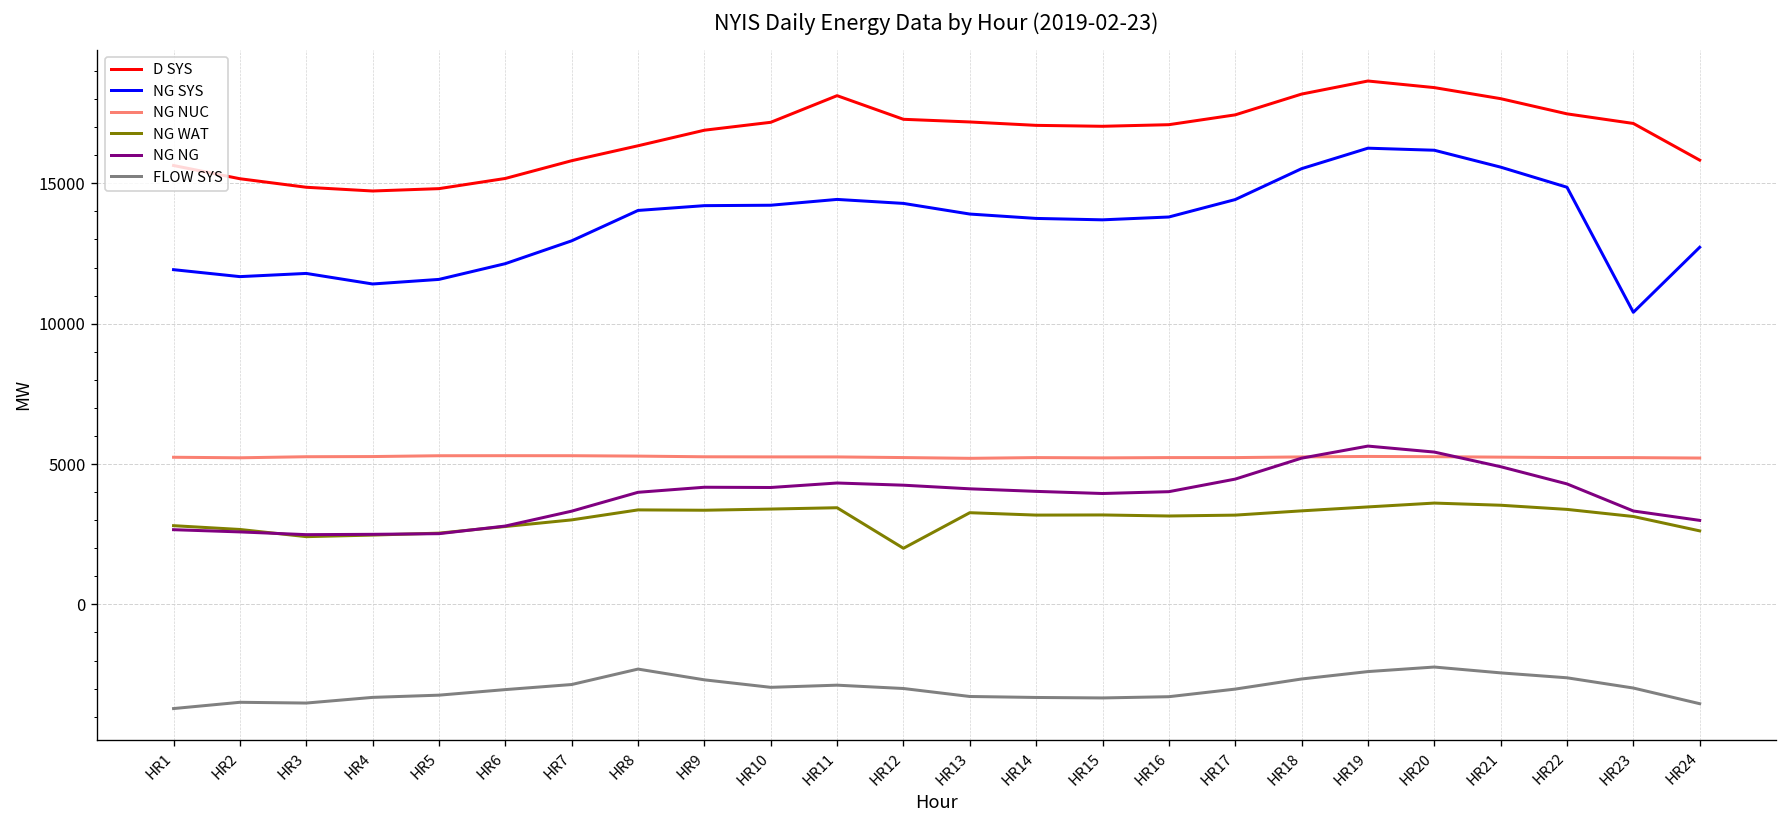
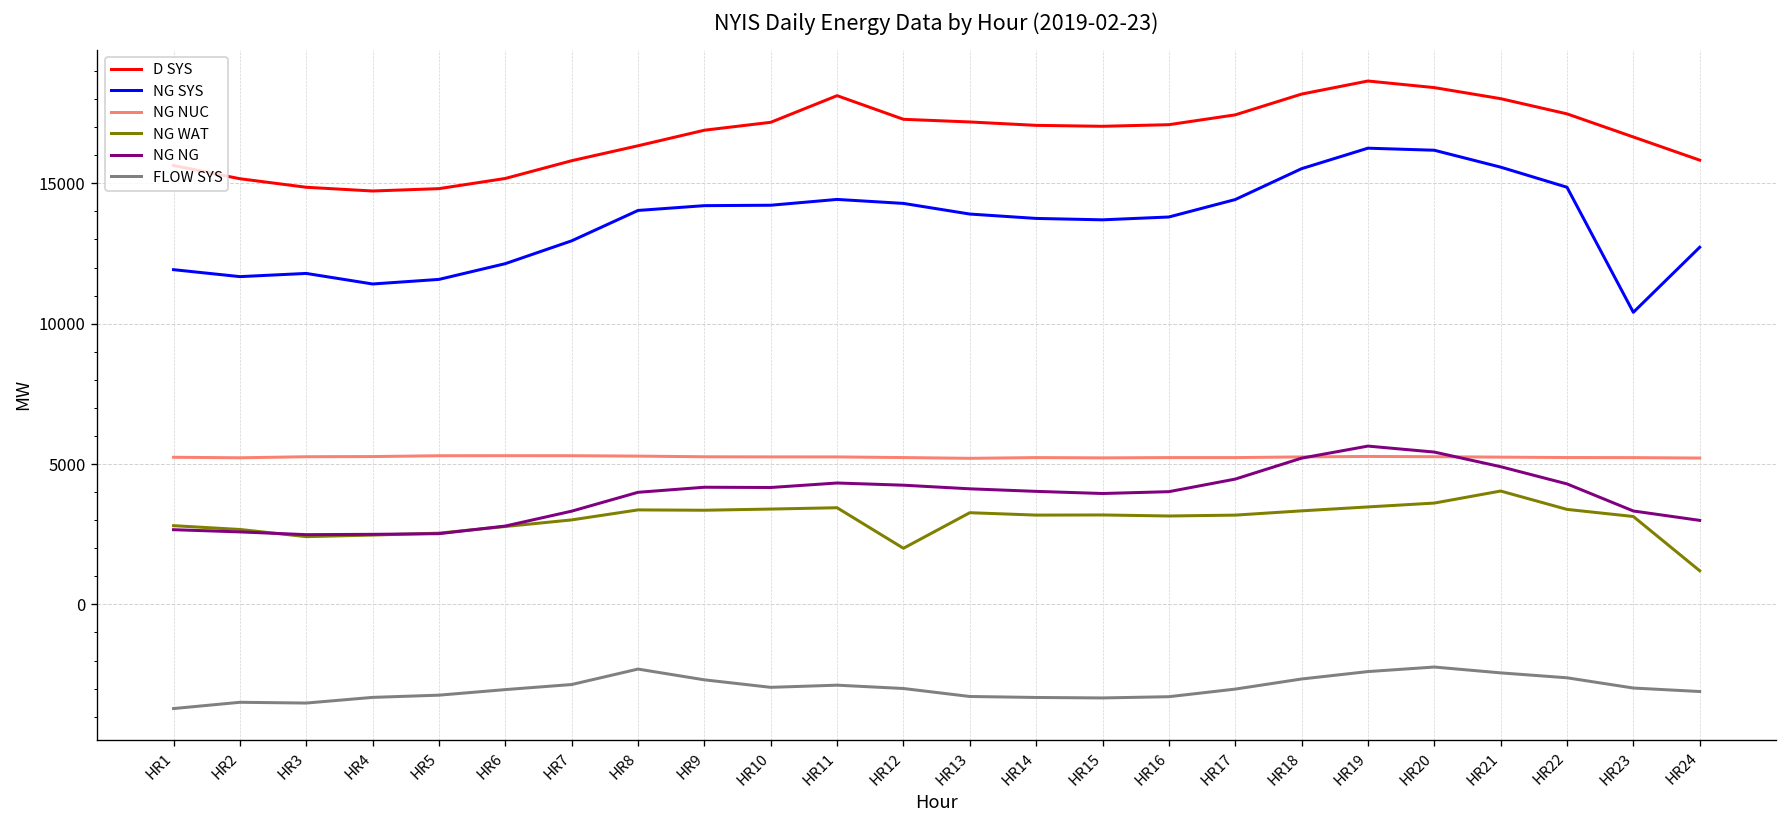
NG WAT, HR21: 3500 -> 4000
D SYS, HR23: 17100 -> 16600
NG WAT, HR24: 2600 -> 1200
FLOW SYS, HR24: -3500 -> -3100
